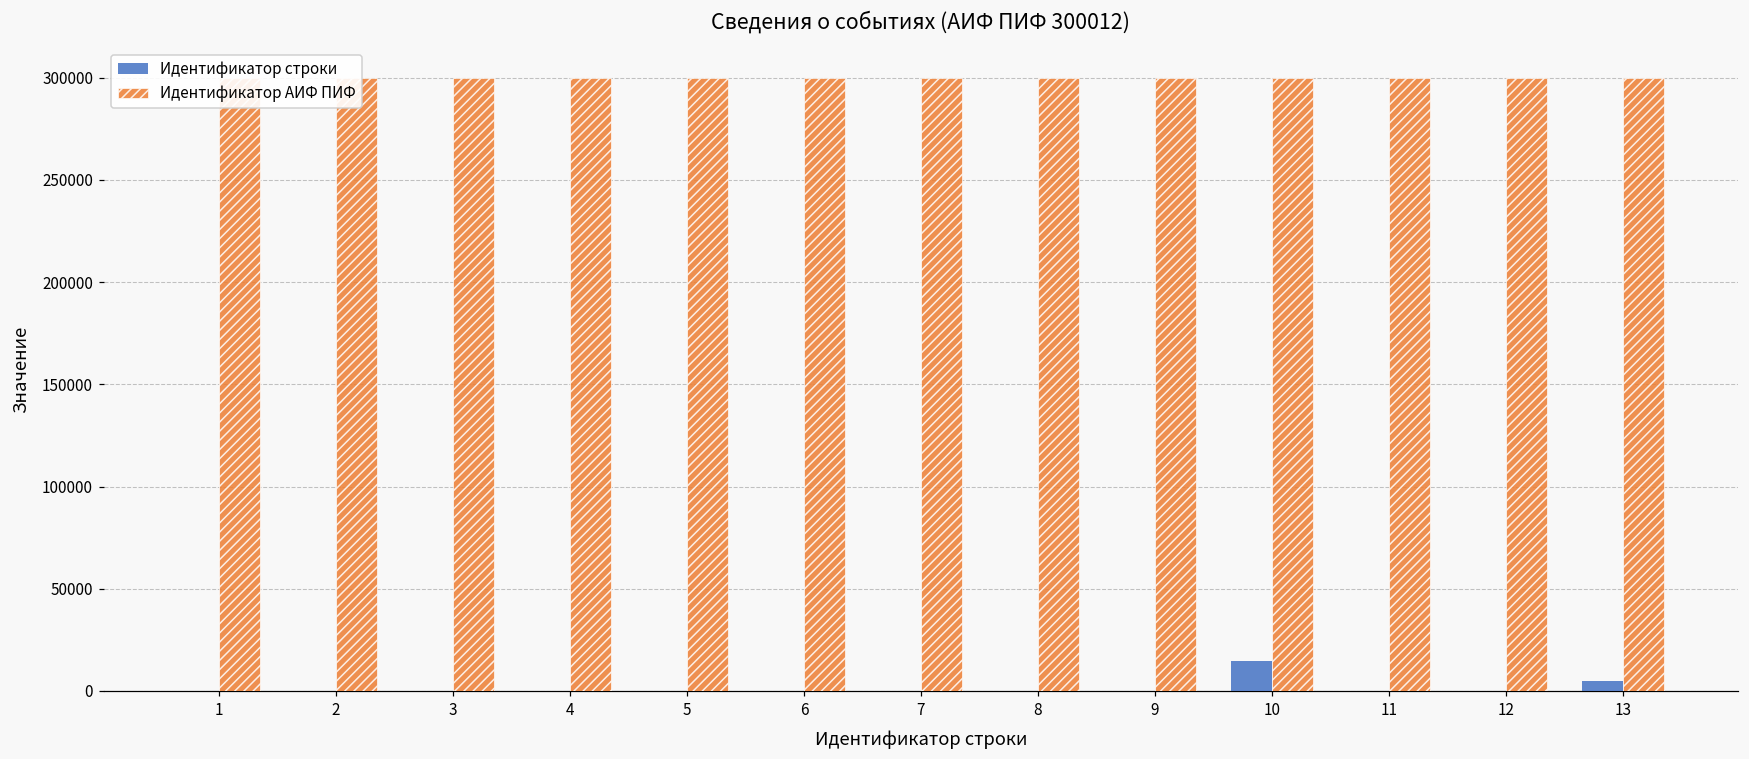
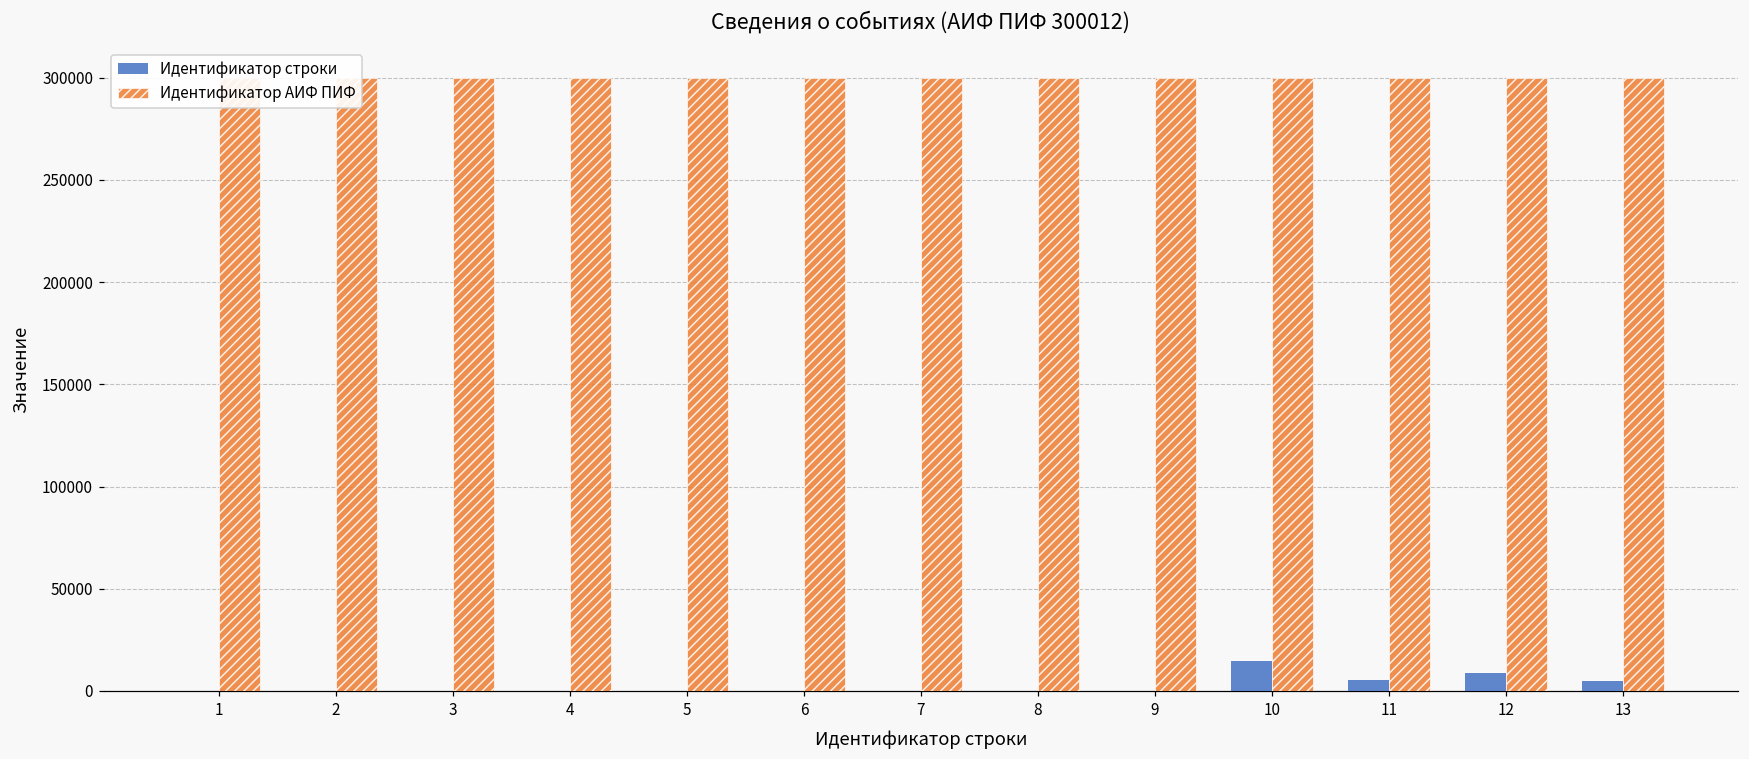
Идентификатор строки, 11: 0 -> 5000
Идентификатор строки, 12: 0 -> 9000
